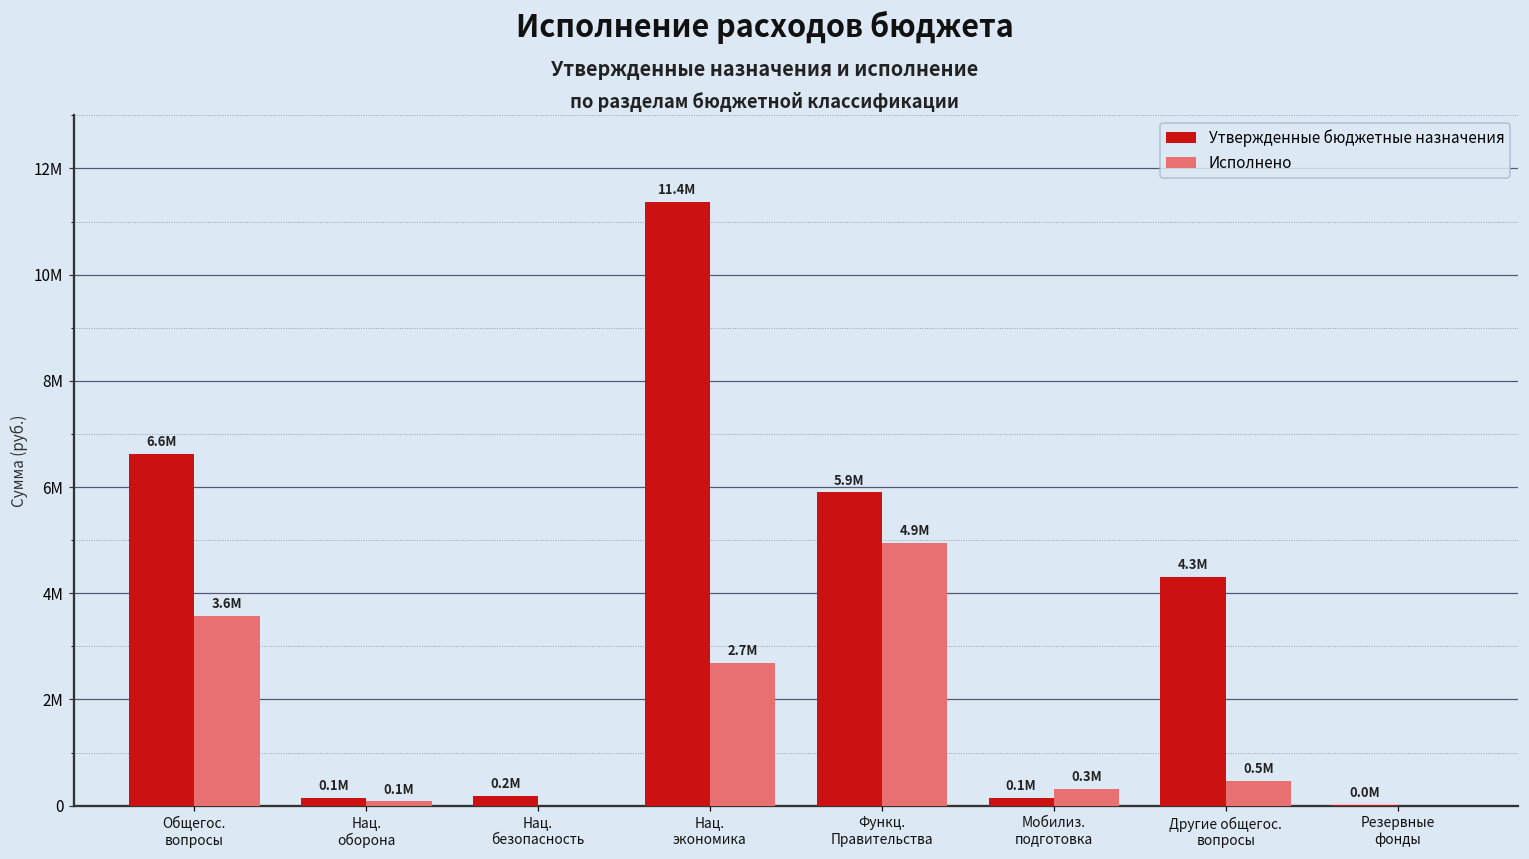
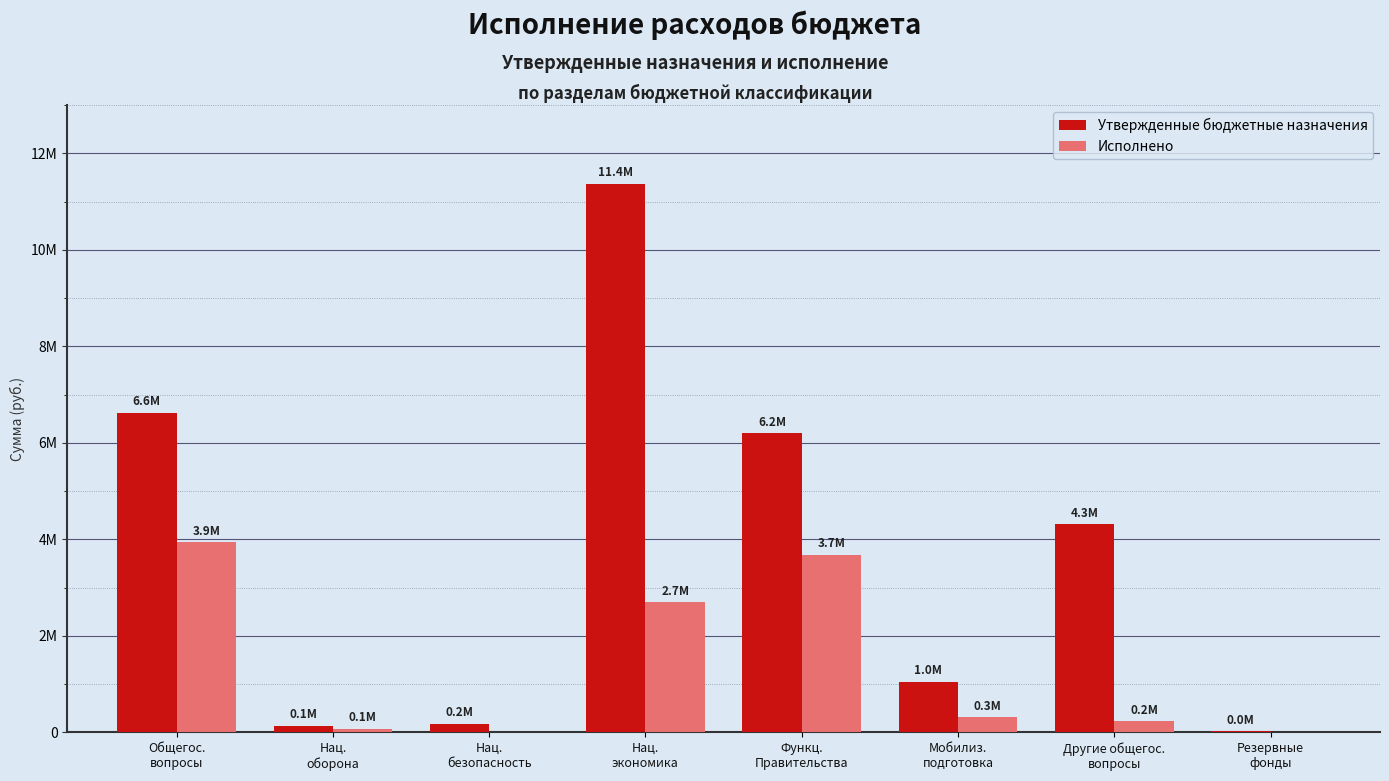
Исполнено, Общегос. вопросы: 3.6М -> 3.9М
Утвержденные бюджетные назначения, Функц. Правительства: 5.9М -> 6.2М
Исполнено, Функц. Правительства: 4.9М -> 3.7М
Утвержденные бюджетные назначения, Мобилиз. подготовка: 0.1М -> 1.0М
Исполнено, Другие общегос. вопросы: 0.5М -> 0.2М
